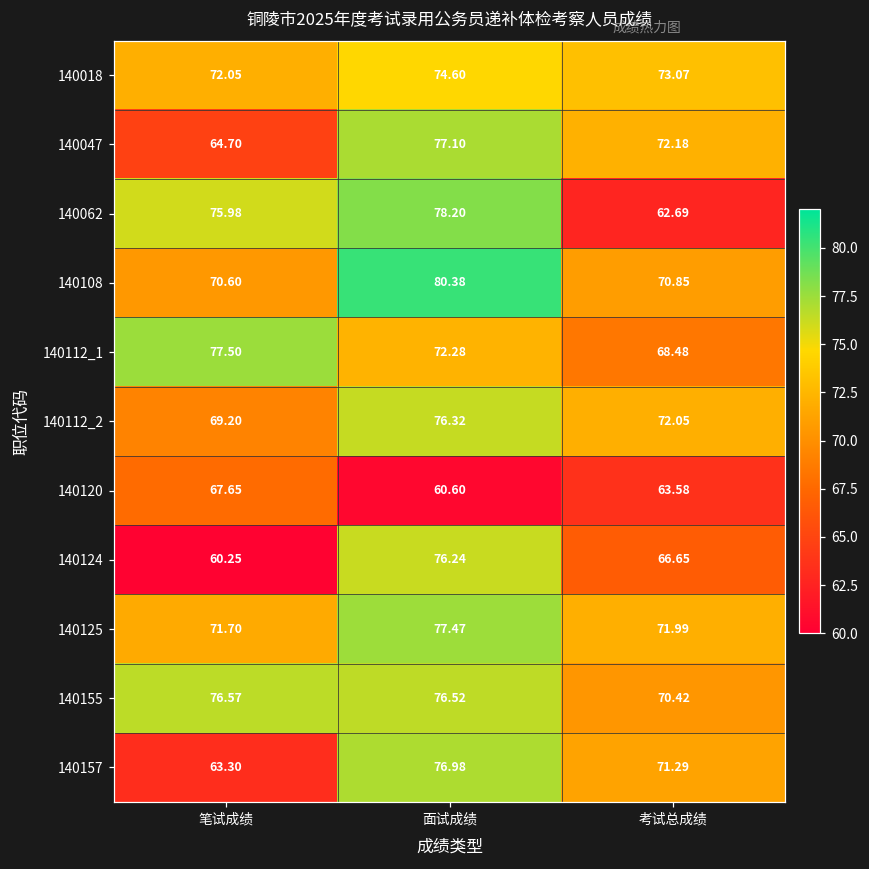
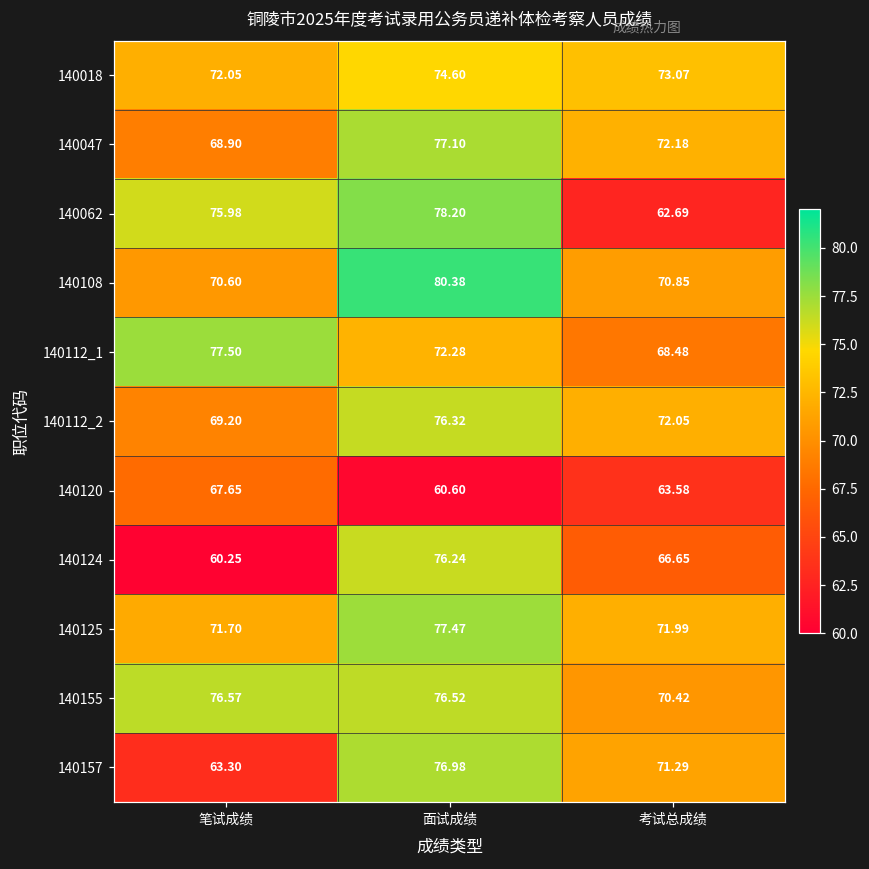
140047, 笔试成绩: 64.70 -> 68.90
